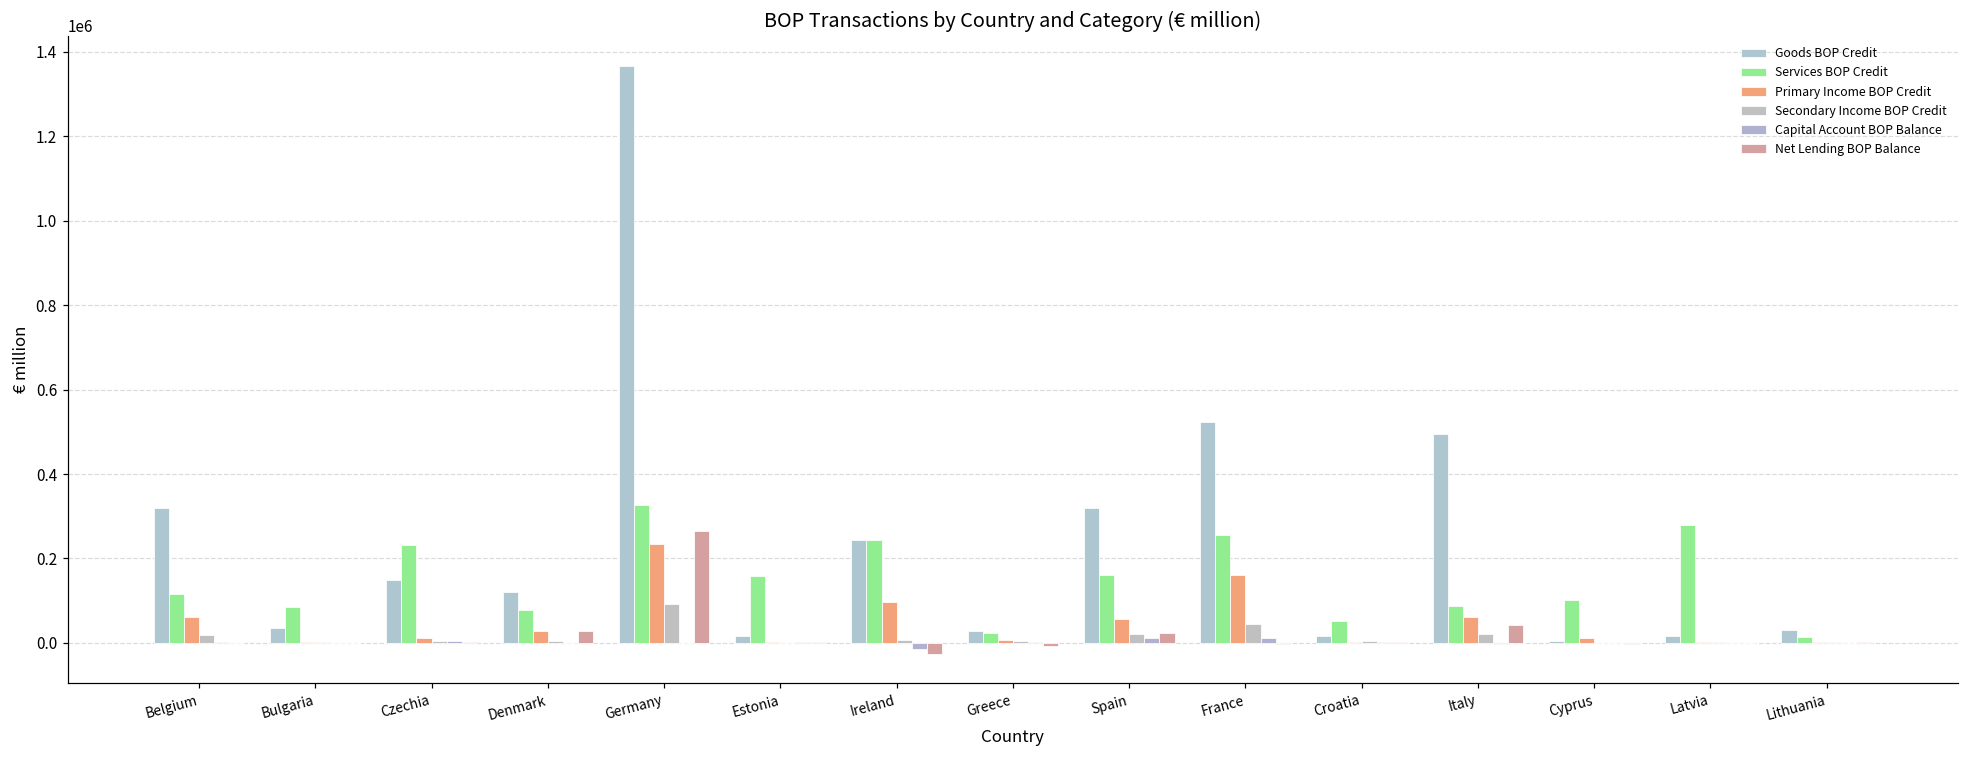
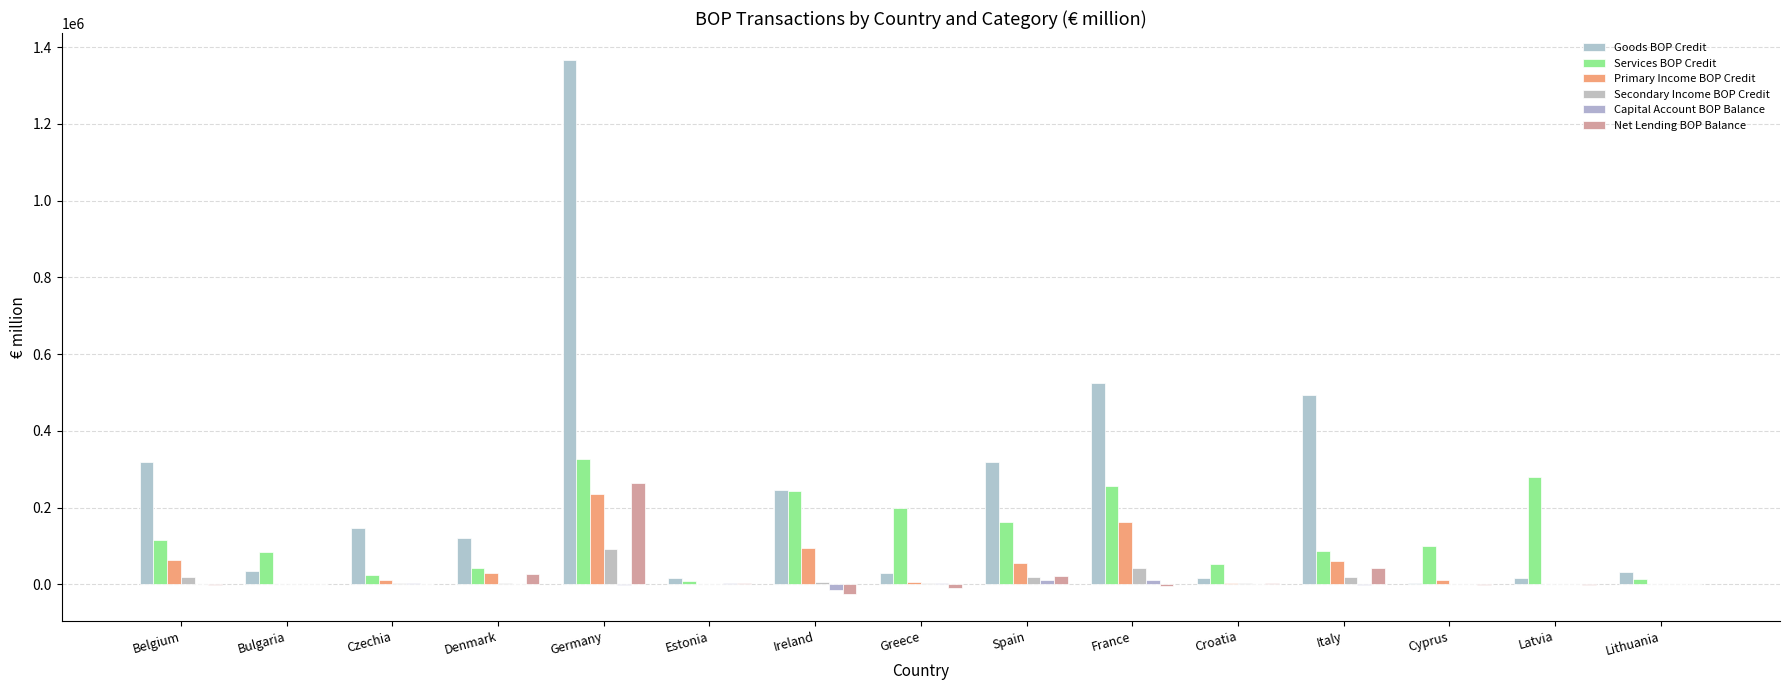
Services BOP Credit, Czechia: 230000 -> 30000
Services BOP Credit, Denmark: 80000 -> 40000
Services BOP Credit, Estonia: 160000 -> 10000
Services BOP Credit, Greece: 20000 -> 200000
